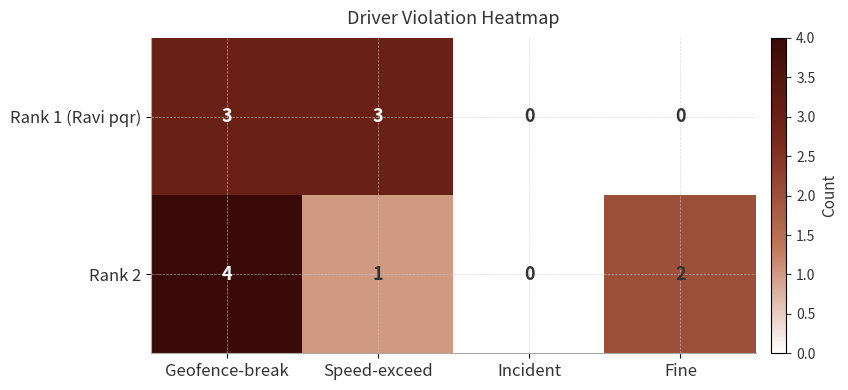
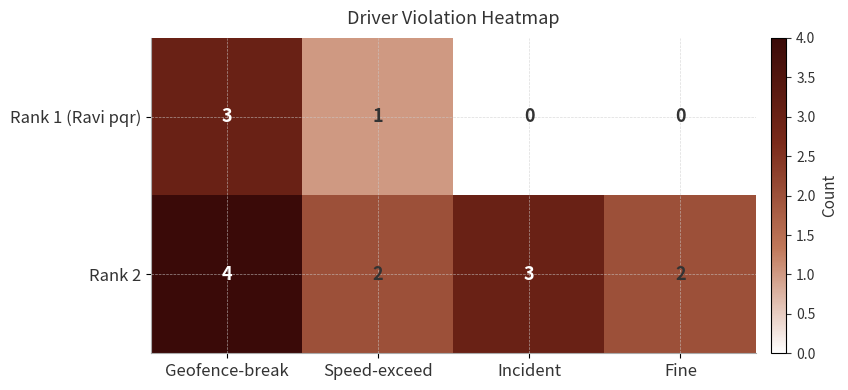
Rank 1 (Ravi pqr), Speed-exceed: 3 -> 1
Rank 2, Speed-exceed: 1 -> 2
Rank 2, Incident: 0 -> 3
